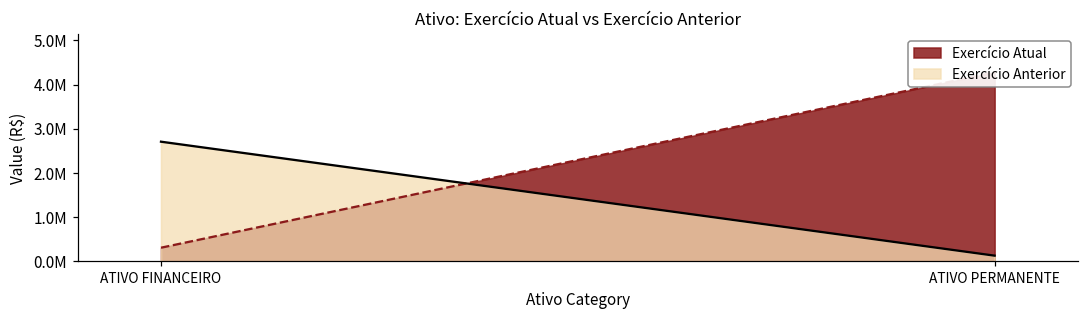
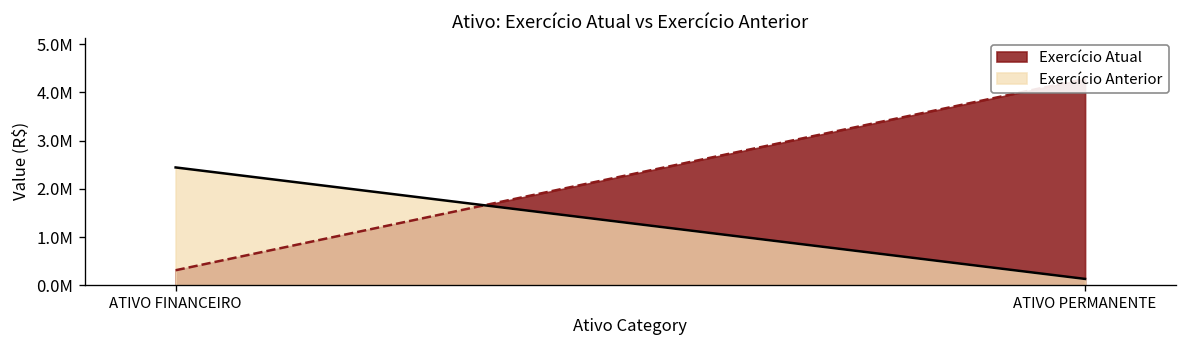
Exercício Anterior, ATIVO FINANCEIRO: 2700000 -> 2400000
